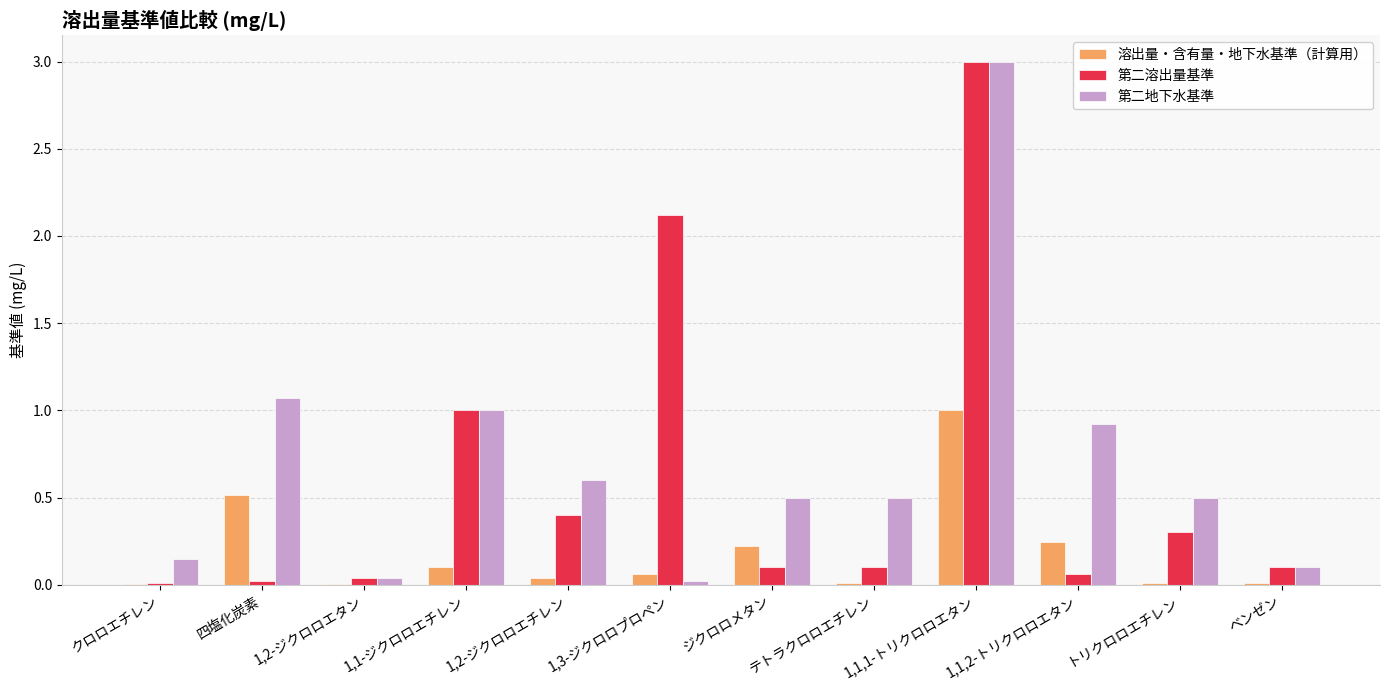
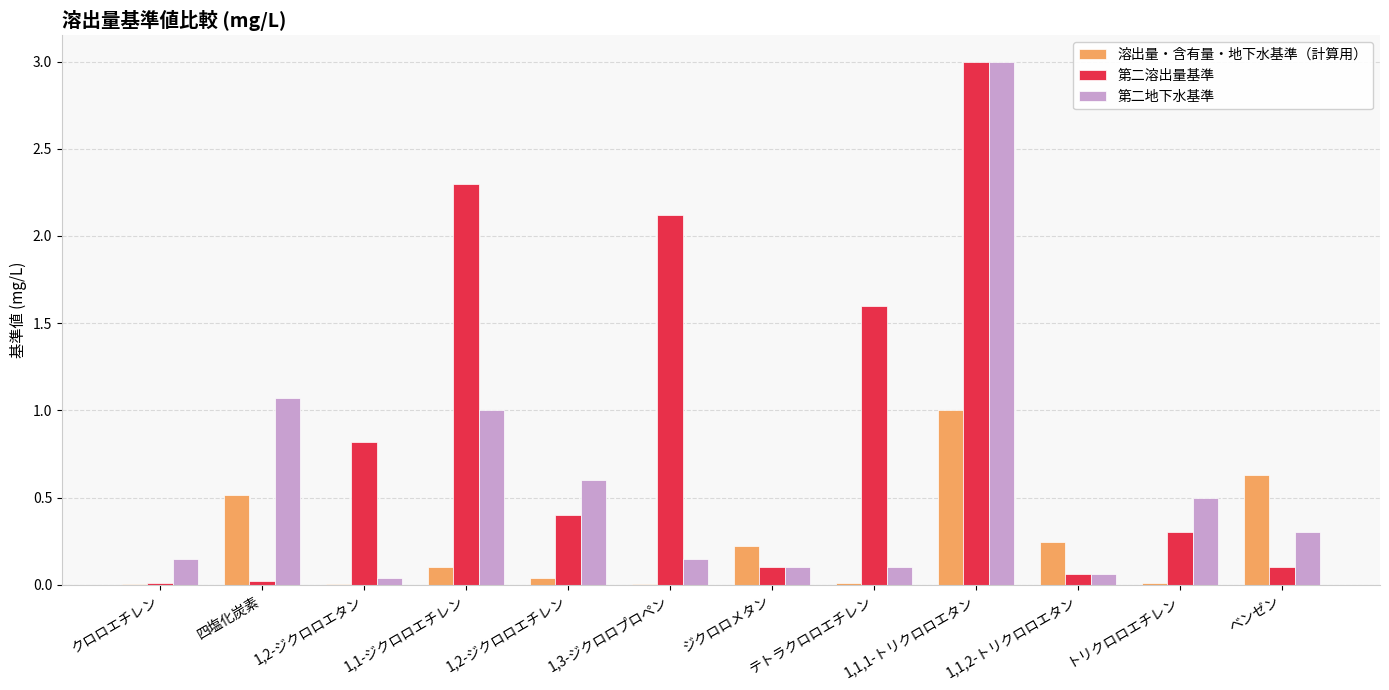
第二溶出量基準, 1,2-ジクロロエタン: 0.04 -> 0.82
第二溶出量基準, 1,1-ジクロロエチレン: 1.0 -> 2.3
溶出量・含有量・地下水基準（計算用）, 1,3-ジクロロプロペン: 0.06 -> 0.00
第二地下水基準, 1,3-ジクロロプロペン: 0.02 -> 0.15
第二地下水基準, ジクロロメタン: 0.5 -> 0.1
第二溶出量基準, テトラクロロエチレン: 0.1 -> 1.6
第二地下水基準, テトラクロロエチレン: 0.5 -> 0.1
第二地下水基準, 1,1,2-トリクロロエタン: 0.92 -> 0.06
溶出量・含有量・地下水基準（計算用）, ベンゼン: 0.01 -> 0.63
第二地下水基準, ベンゼン: 0.1 -> 0.3
